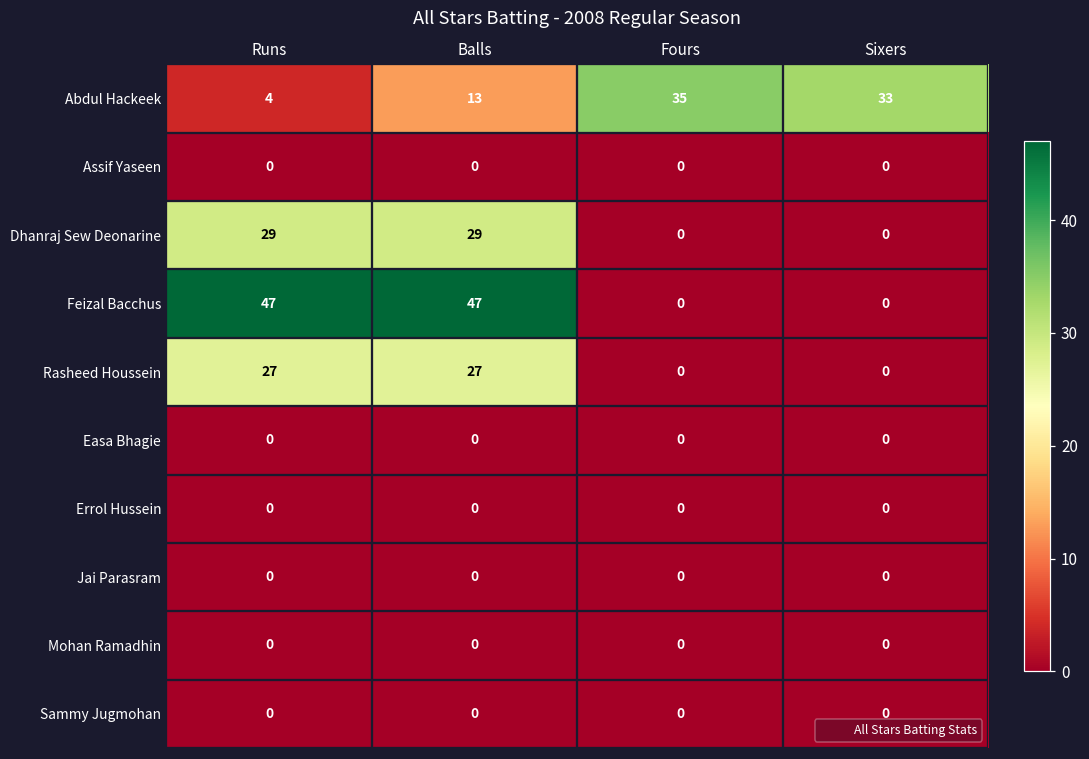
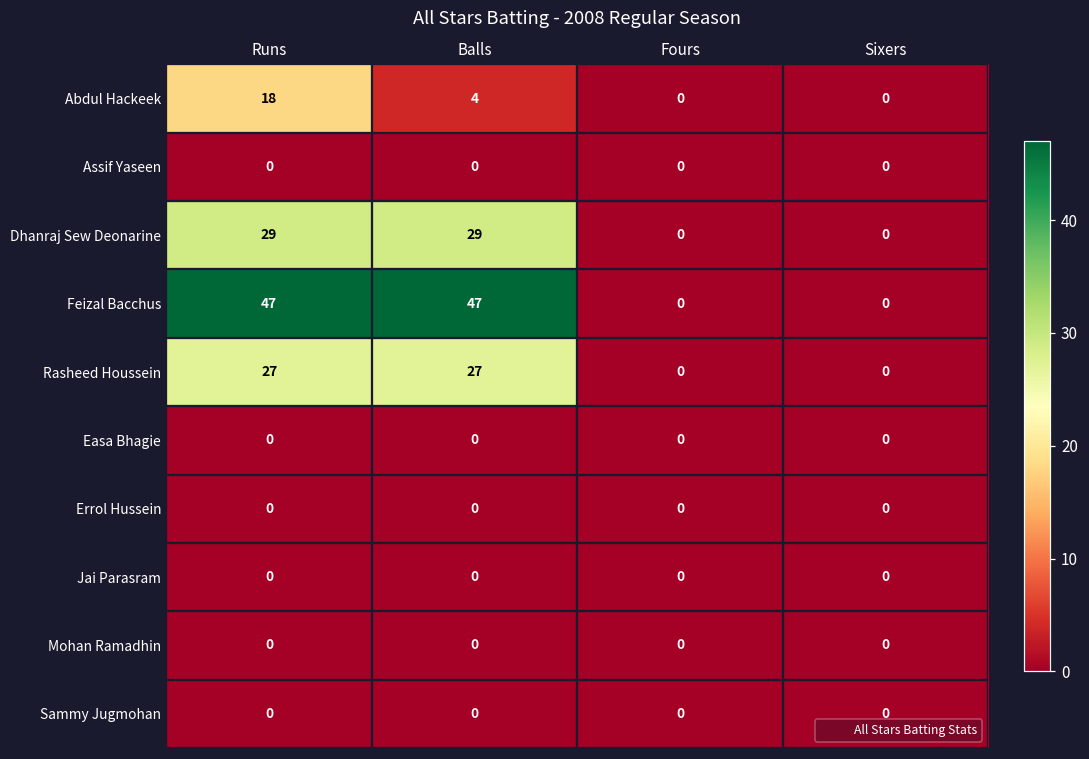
Abdul Hackeek, Runs: 4 -> 18
Abdul Hackeek, Balls: 13 -> 4
Abdul Hackeek, Fours: 35 -> 0
Abdul Hackeek, Sixers: 33 -> 0
